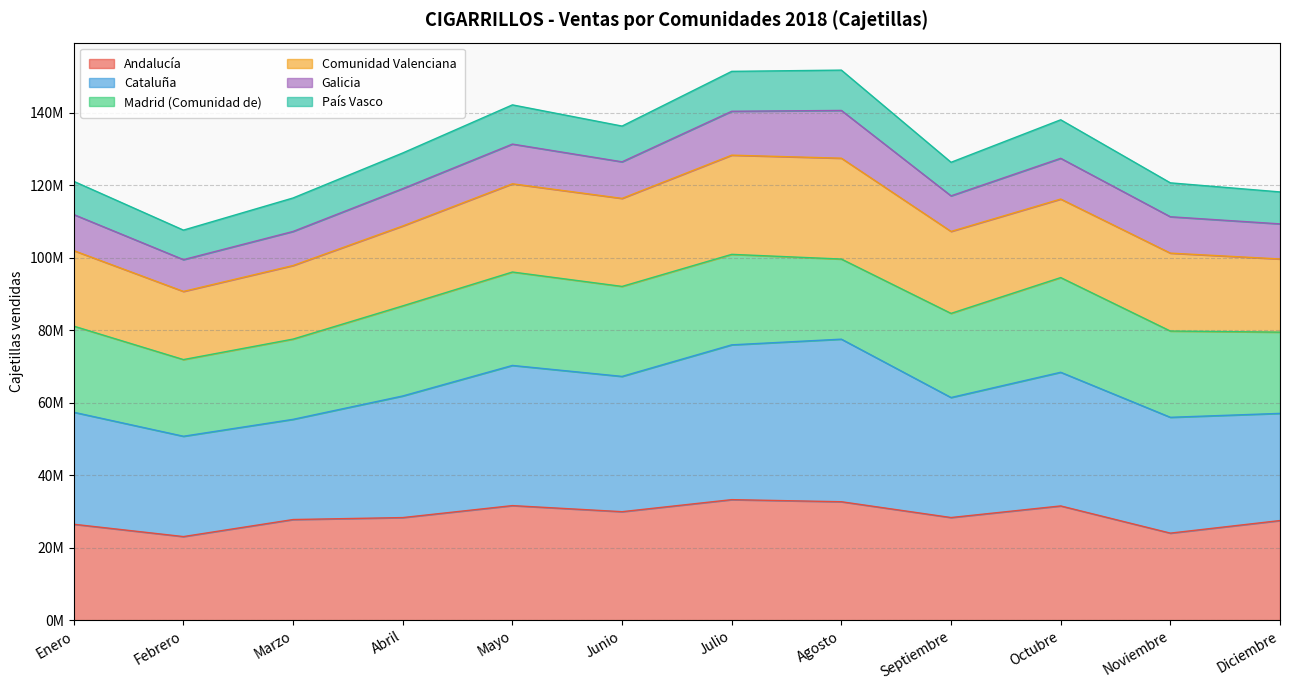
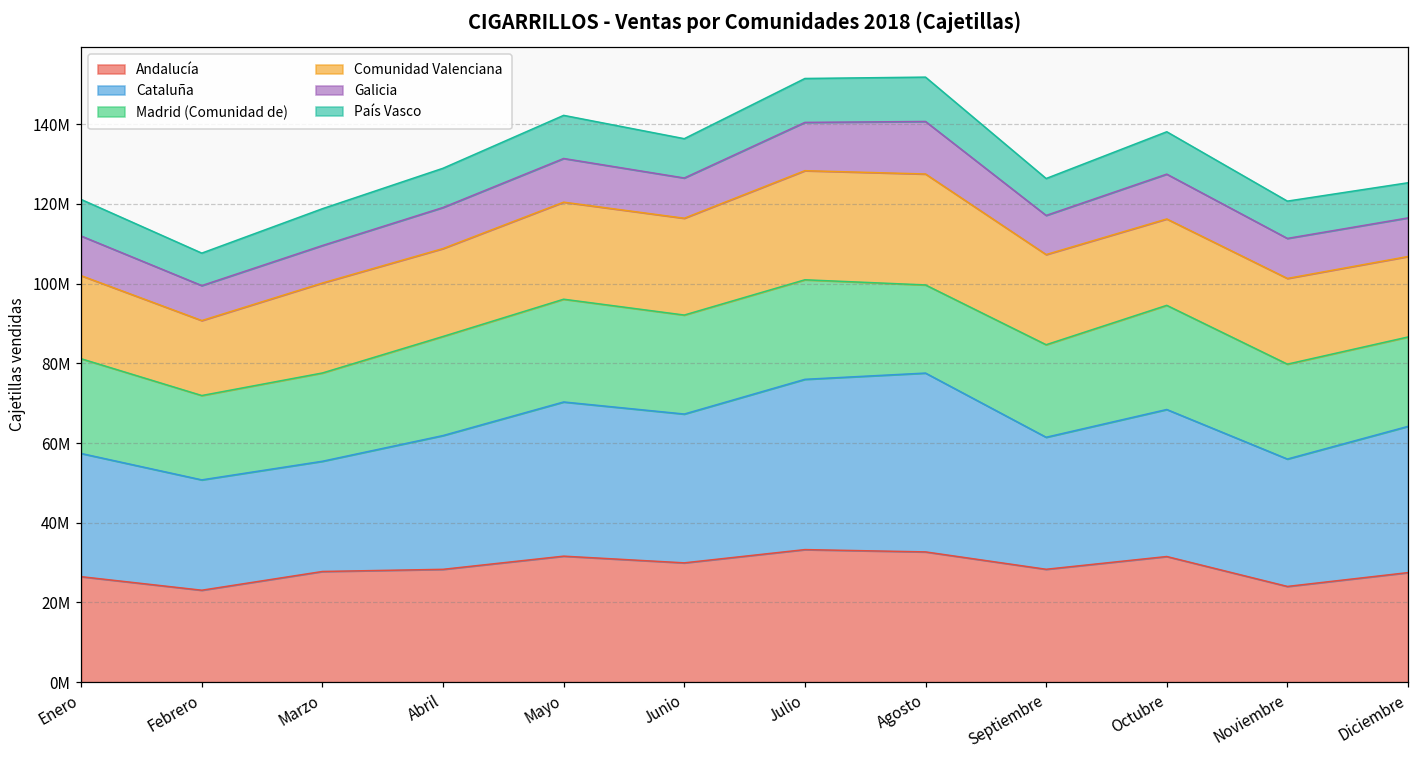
Comunidad Valenciana, Marzo: 20000000 -> 23000000
Cataluña, Diciembre: 30000000 -> 37000000
